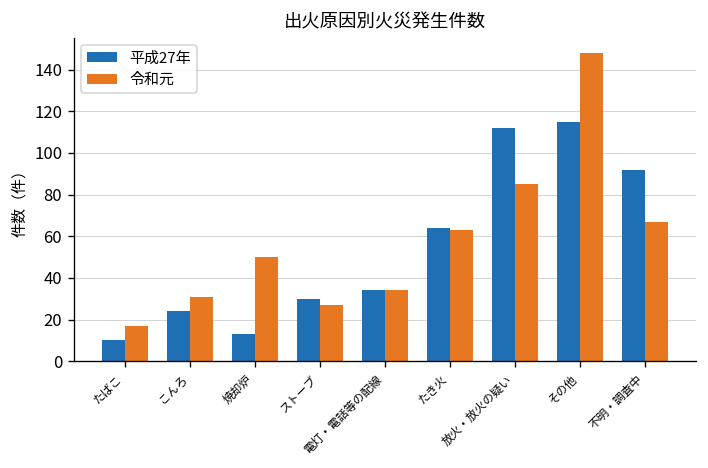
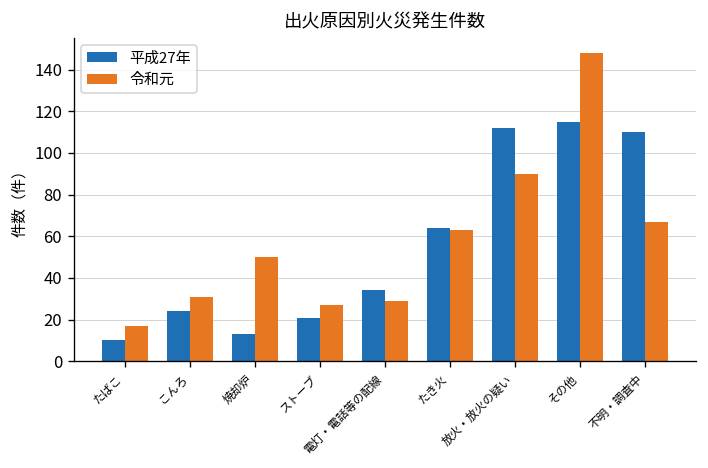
平成27年, ストーブ: 30 -> 21
令和元, 電灯・電話等の配線: 34 -> 29
令和元, 放火・放火の疑い: 85 -> 90
平成27年, 不明・調査中: 92 -> 110
